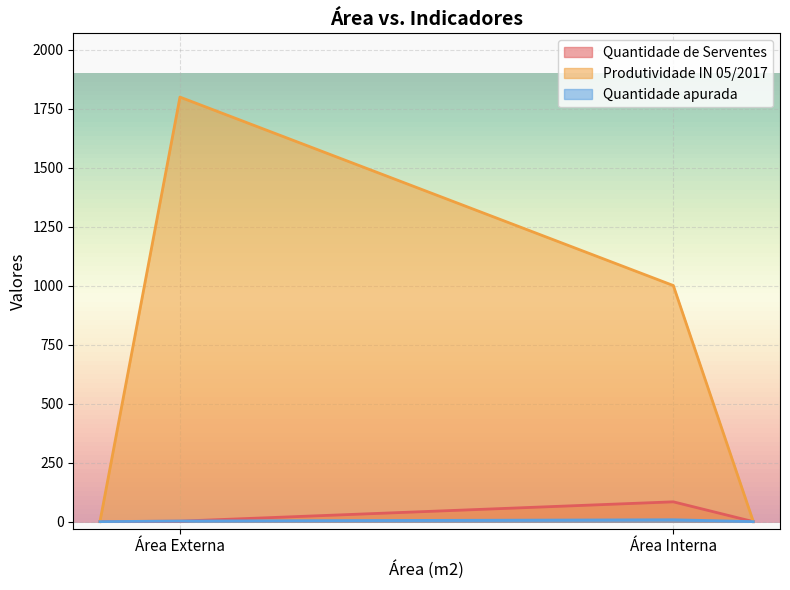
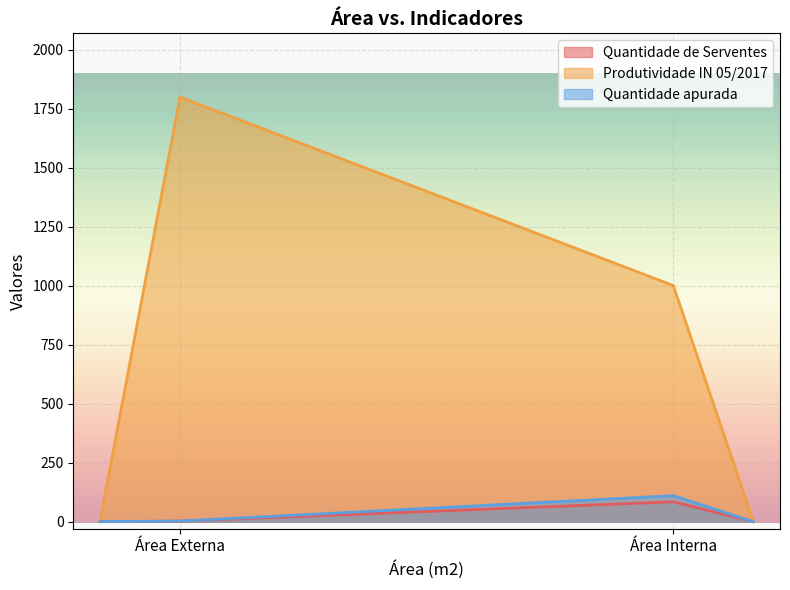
Quantidade apurada, Área Interna: 10 -> 110
